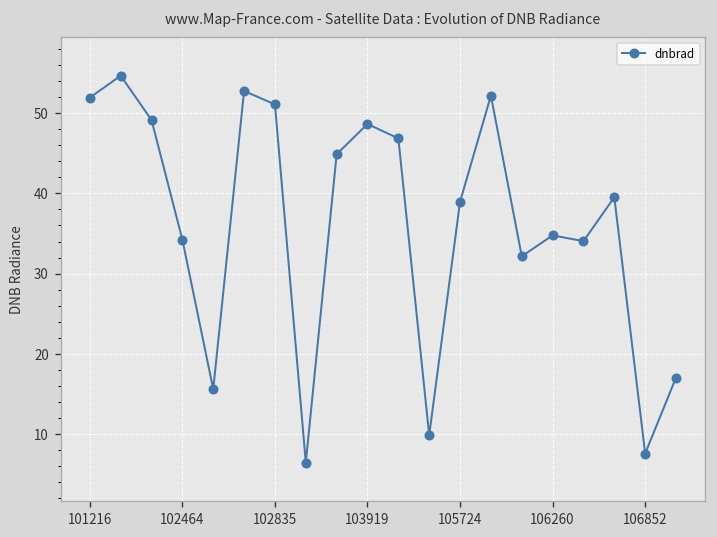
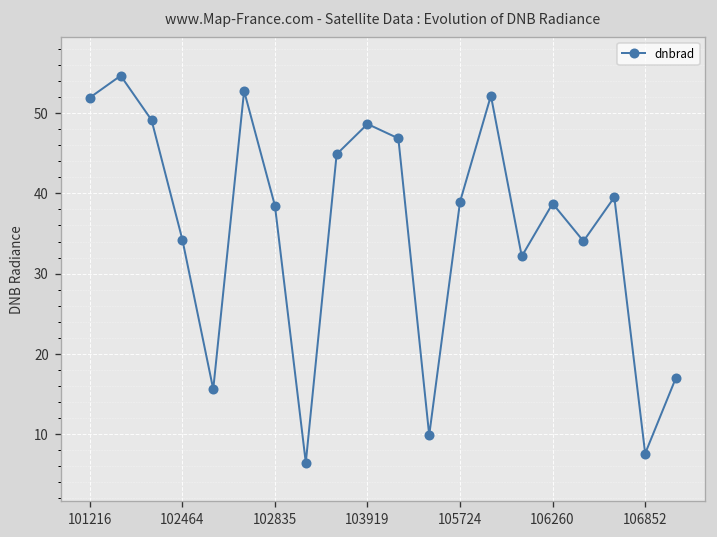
102835: 51 -> 38
106260: 35 -> 39
